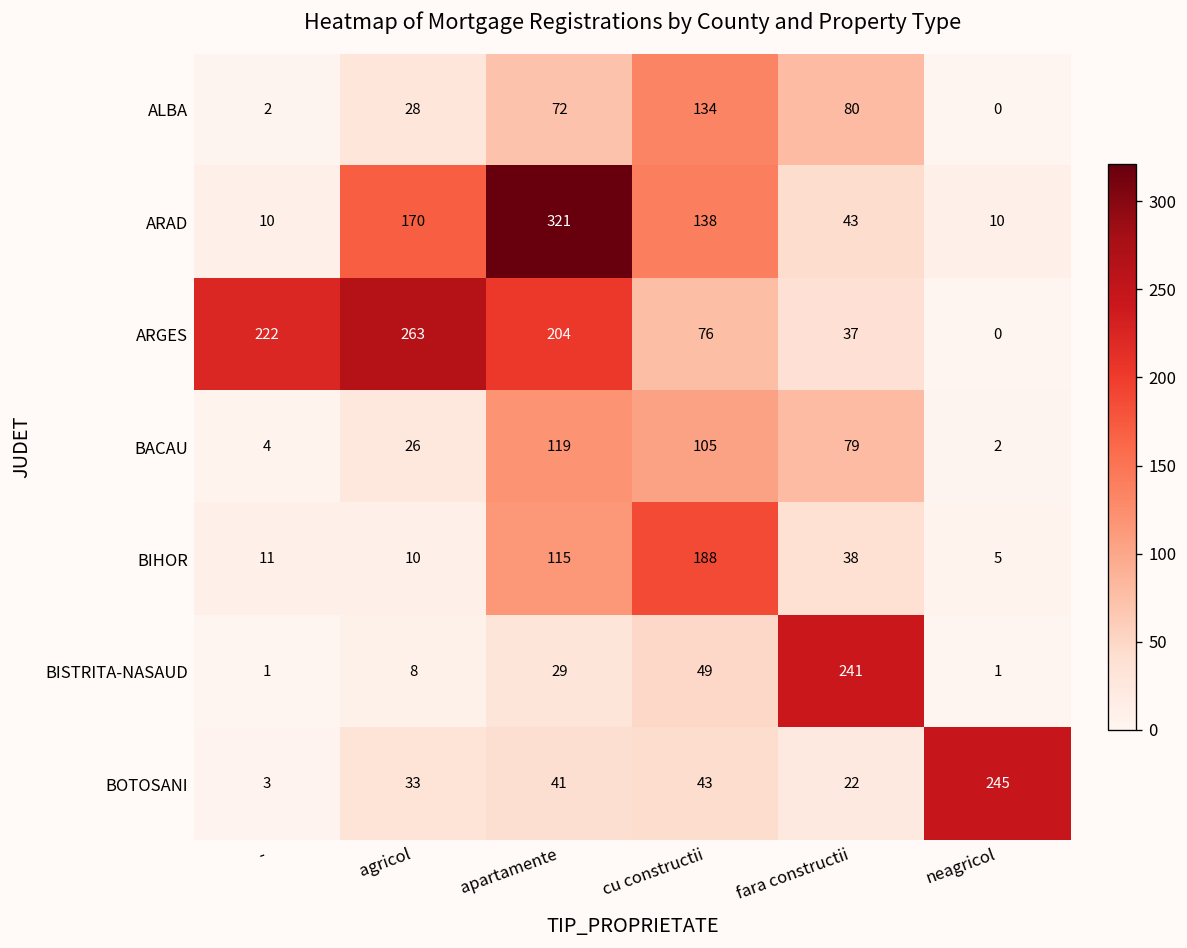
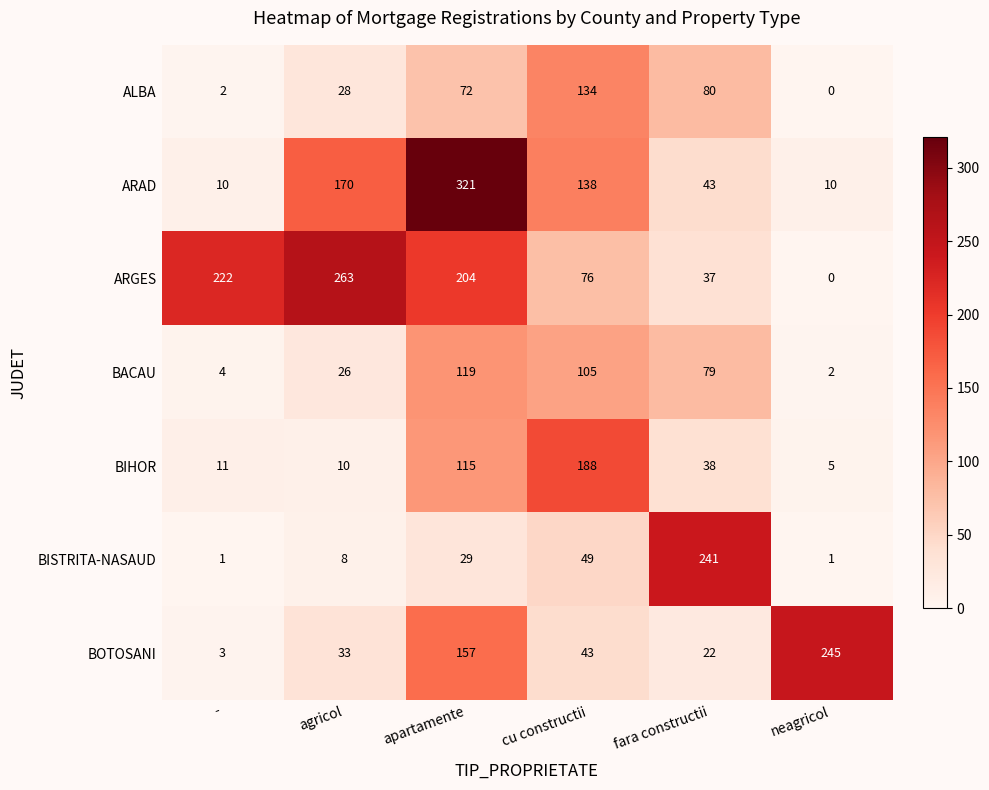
BOTOSANI, apartamente: 41 -> 157
